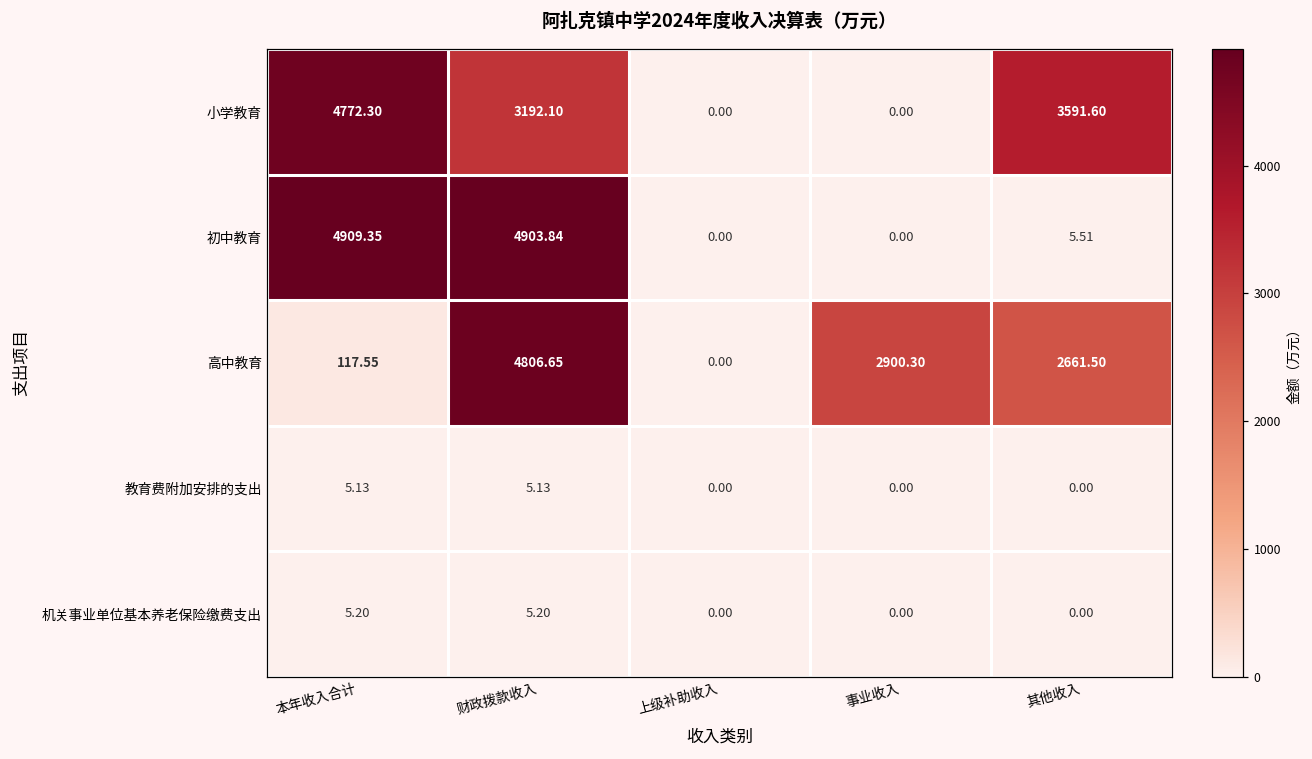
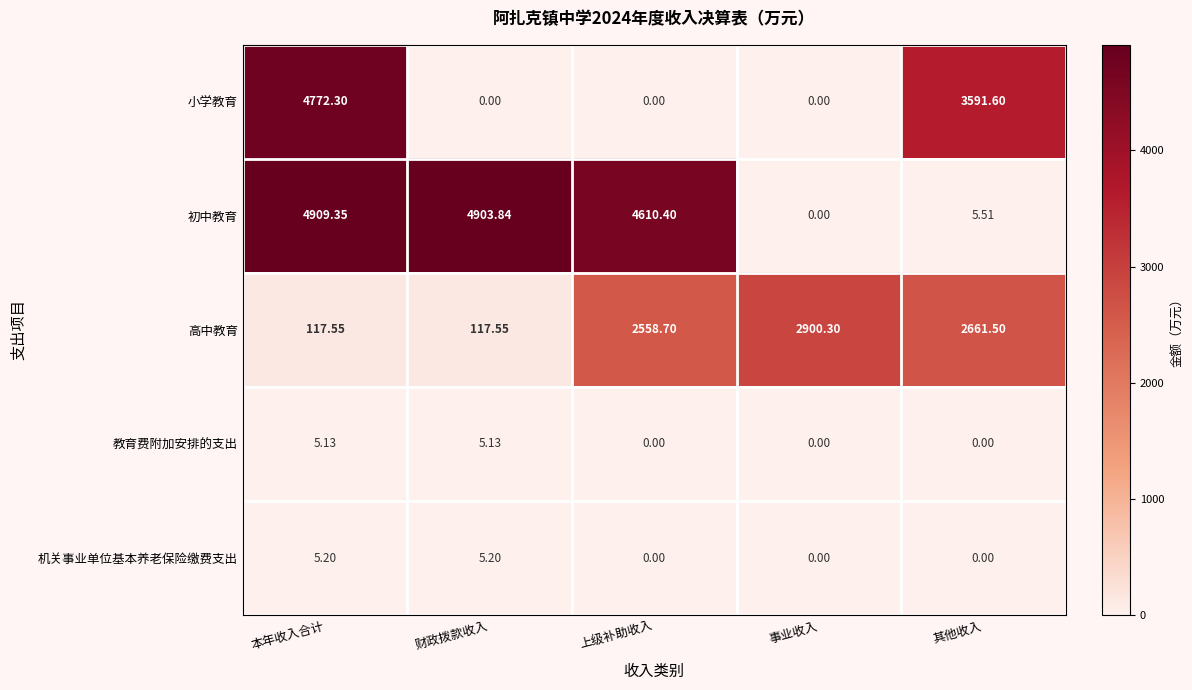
小学教育, 财政拨款收入: 3192.10 -> 0.00
初中教育, 上级补助收入: 0.00 -> 4610.40
高中教育, 财政拨款收入: 4806.65 -> 117.55
高中教育, 上级补助收入: 0.00 -> 2558.70
